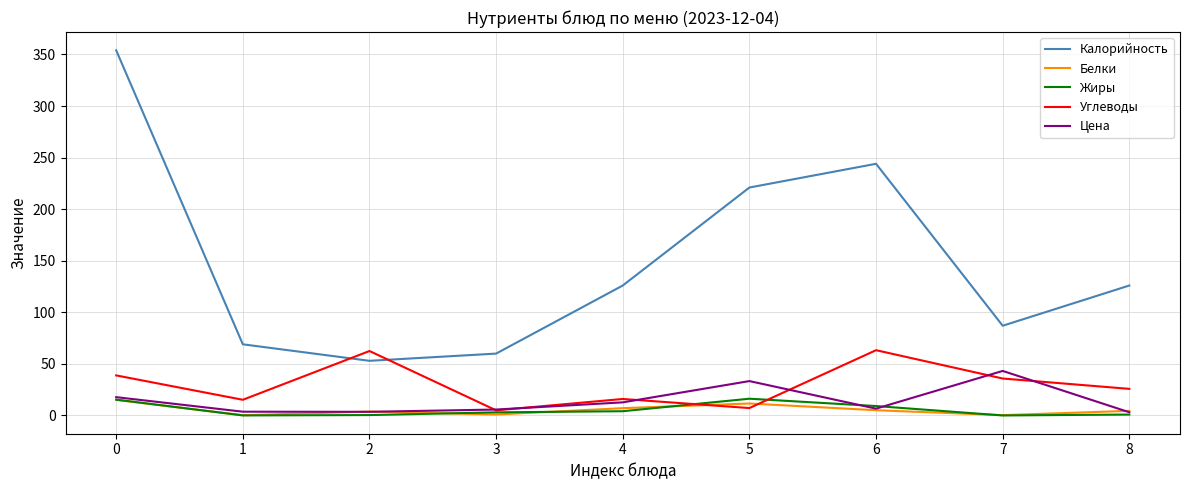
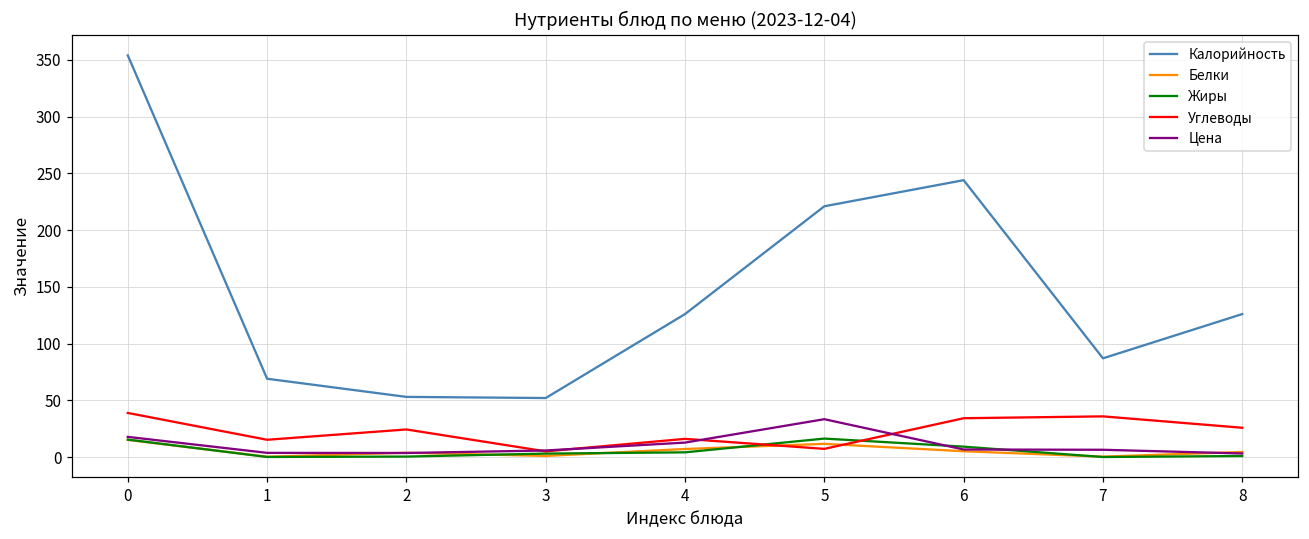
Углеводы, 2: 63 -> 24
Калорийность, 3: 60 -> 52
Углеводы, 6: 63 -> 34
Цена, 7: 43 -> 6
